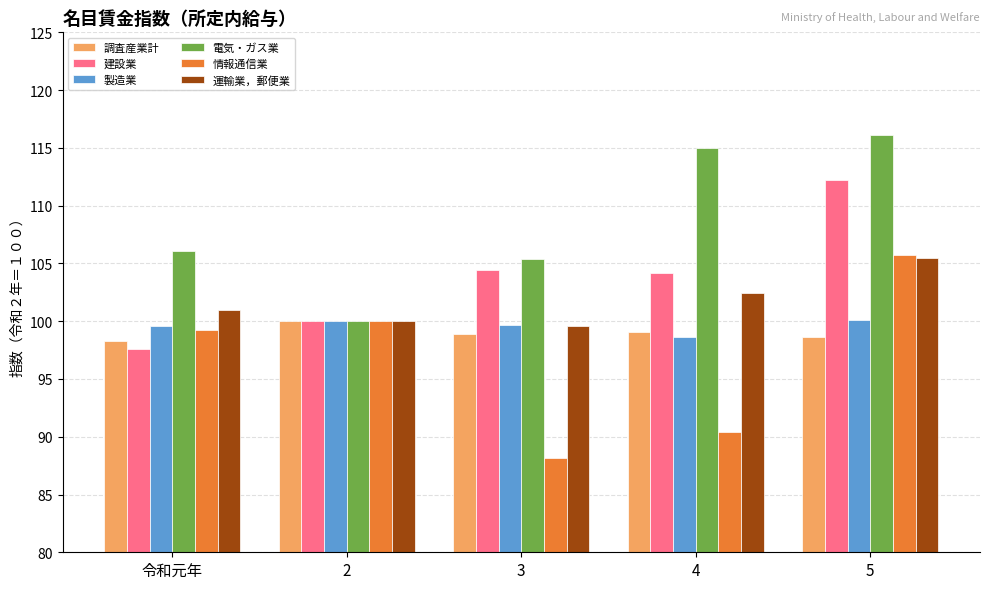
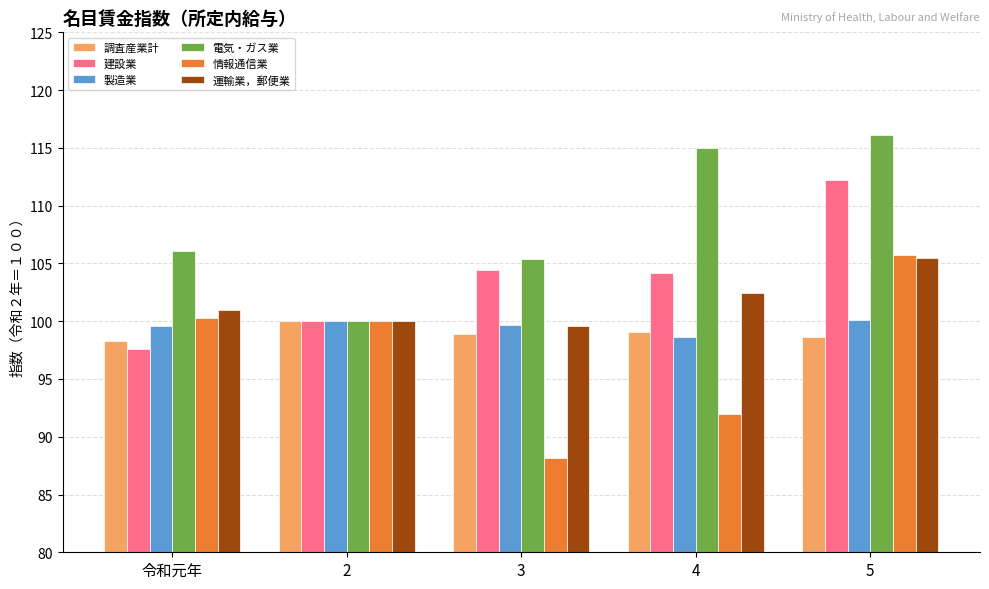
情報通信業, 令和元年: 99.2 -> 100.3
情報通信業, 4: 90.4 -> 92.0
